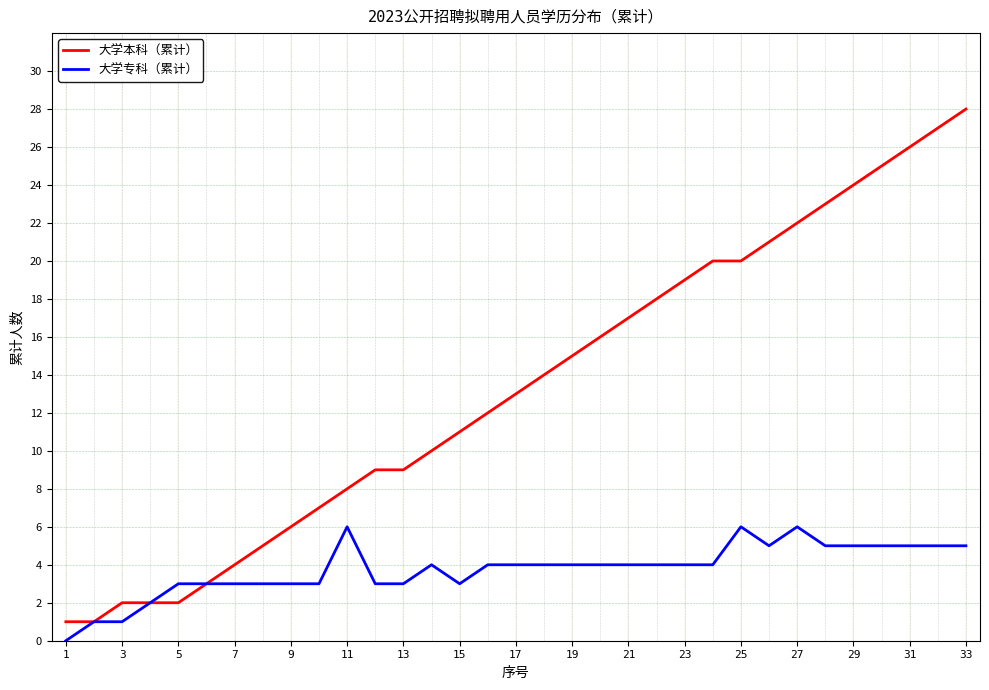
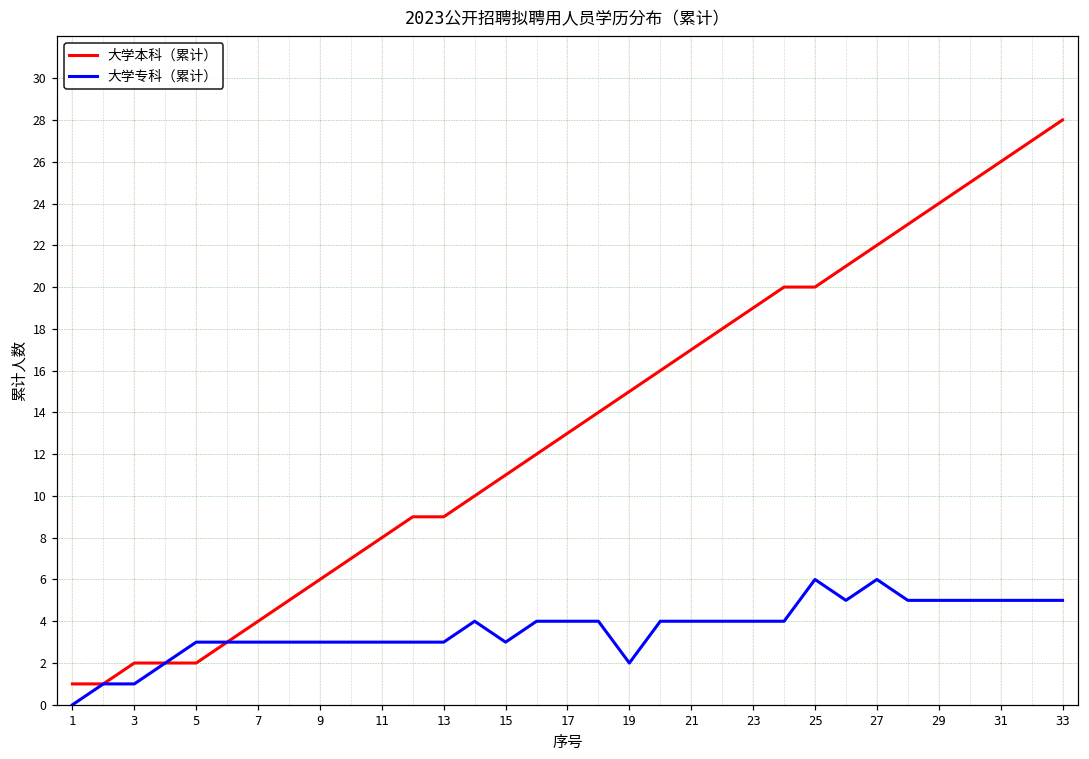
大学专科（累计）, 11: 6 -> 3
大学专科（累计）, 19: 4 -> 2
